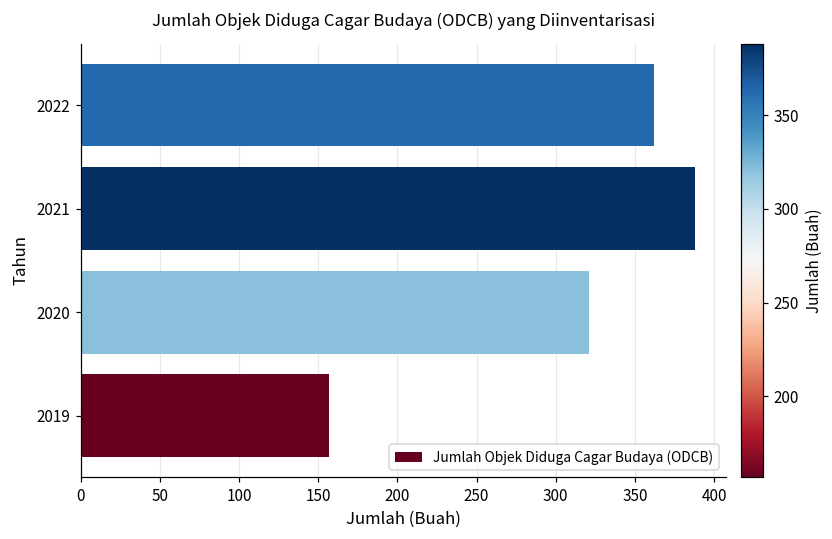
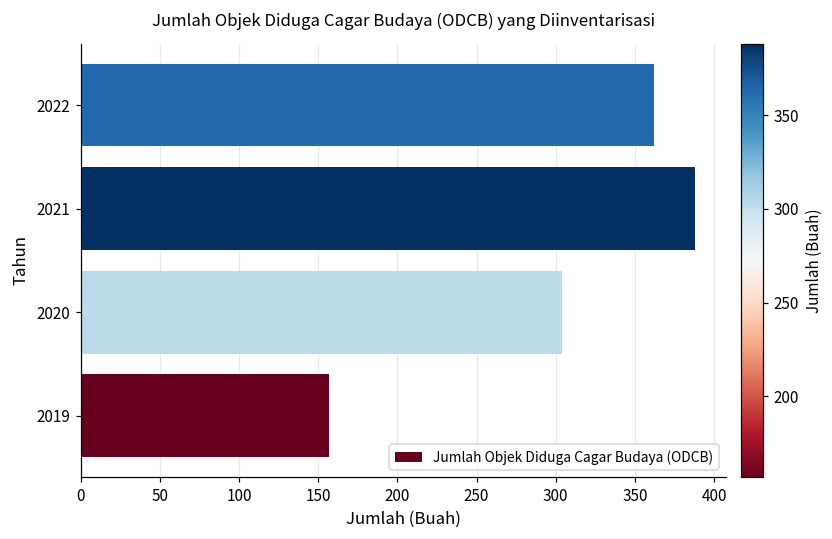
2020: 321 -> 304
